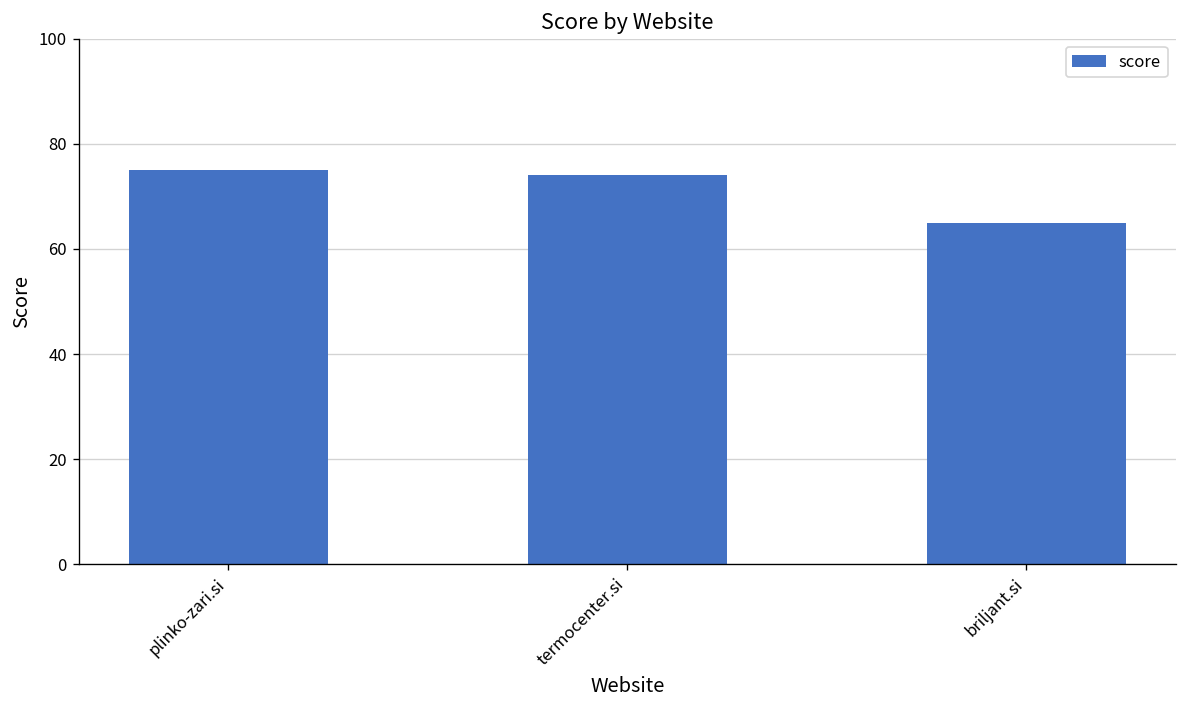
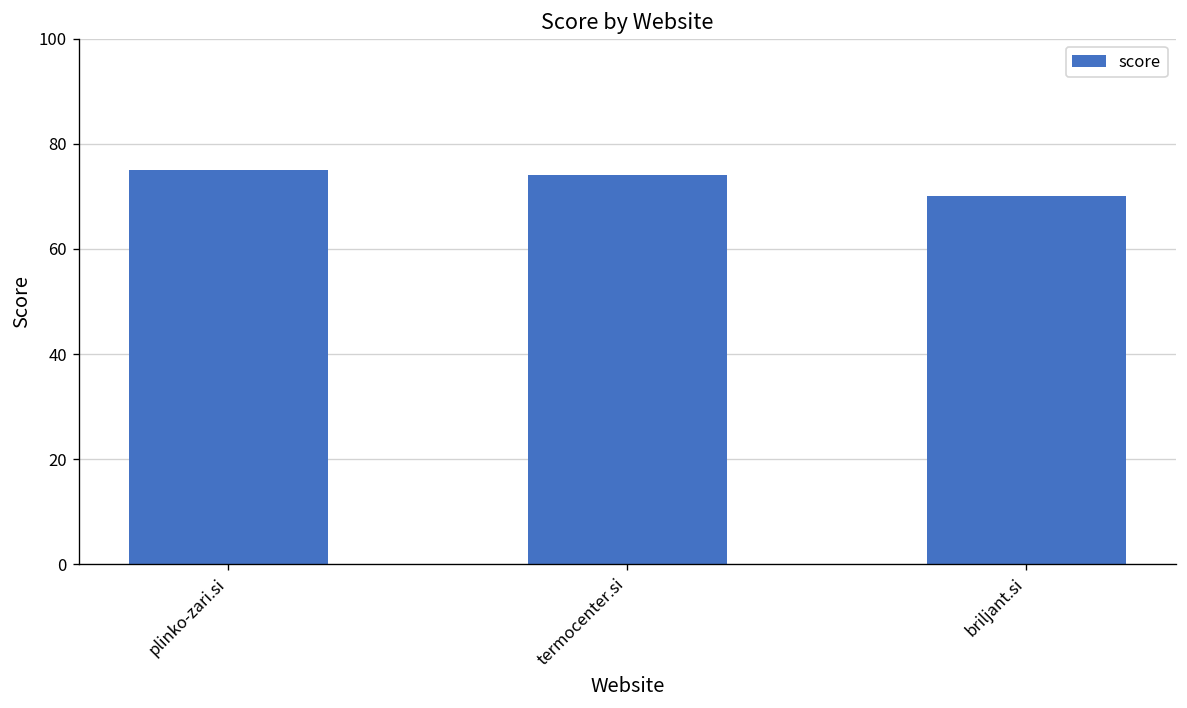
briljant.si: 65 -> 70
